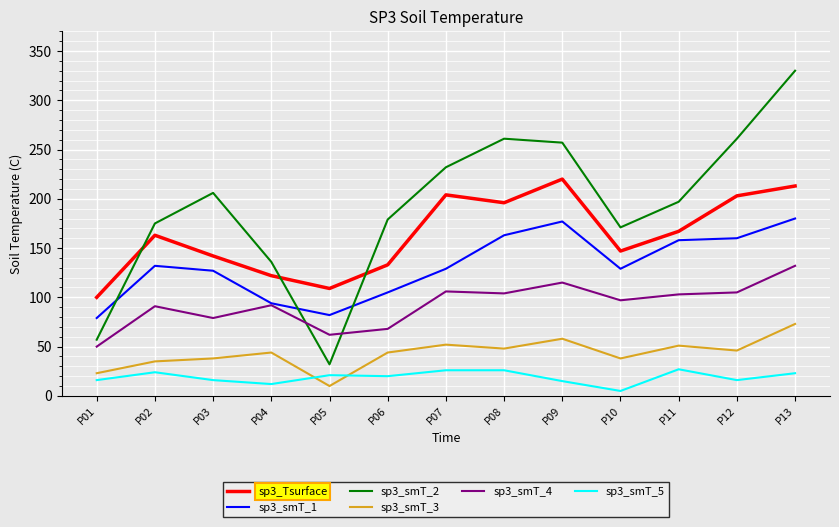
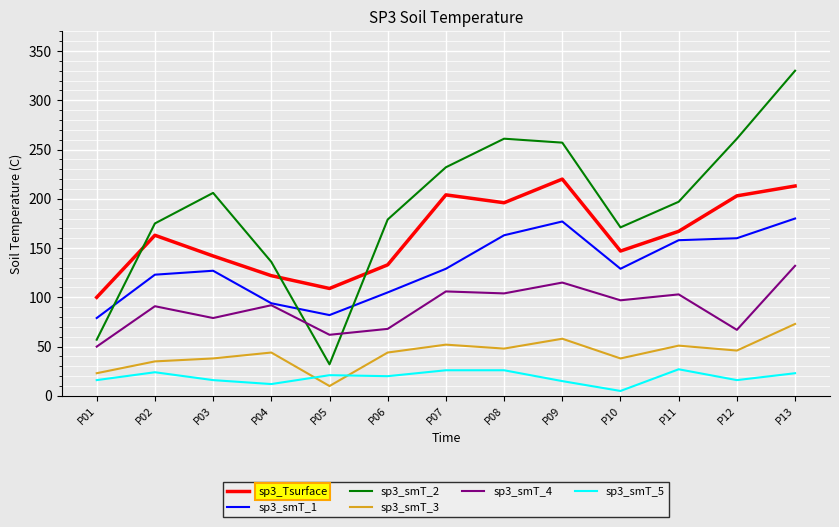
sp3_smT_1, P02: 130 -> 120
sp3_smT_4, P12: 110 -> 70
